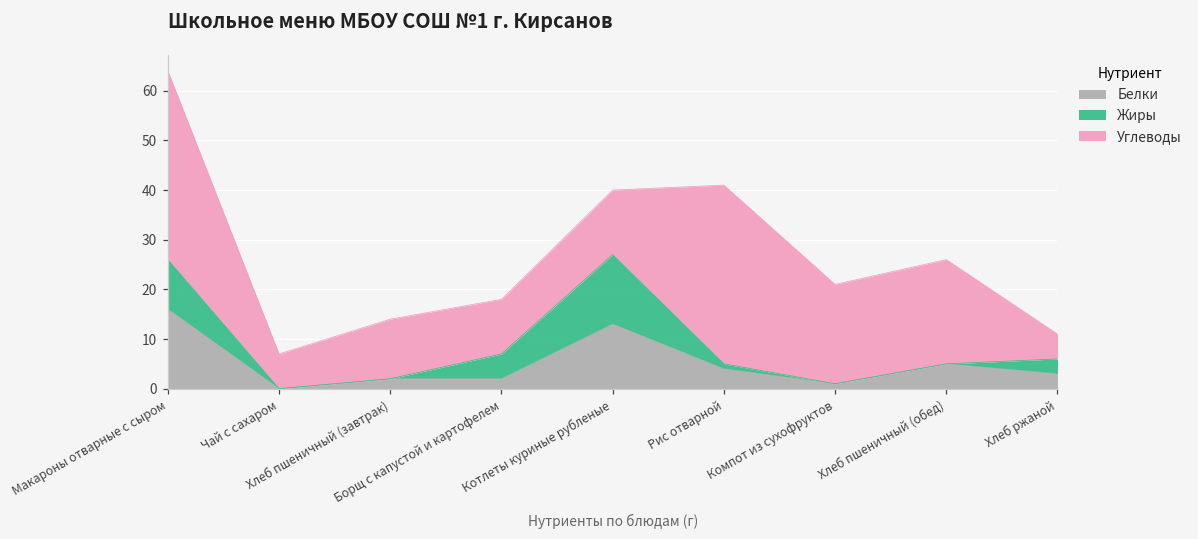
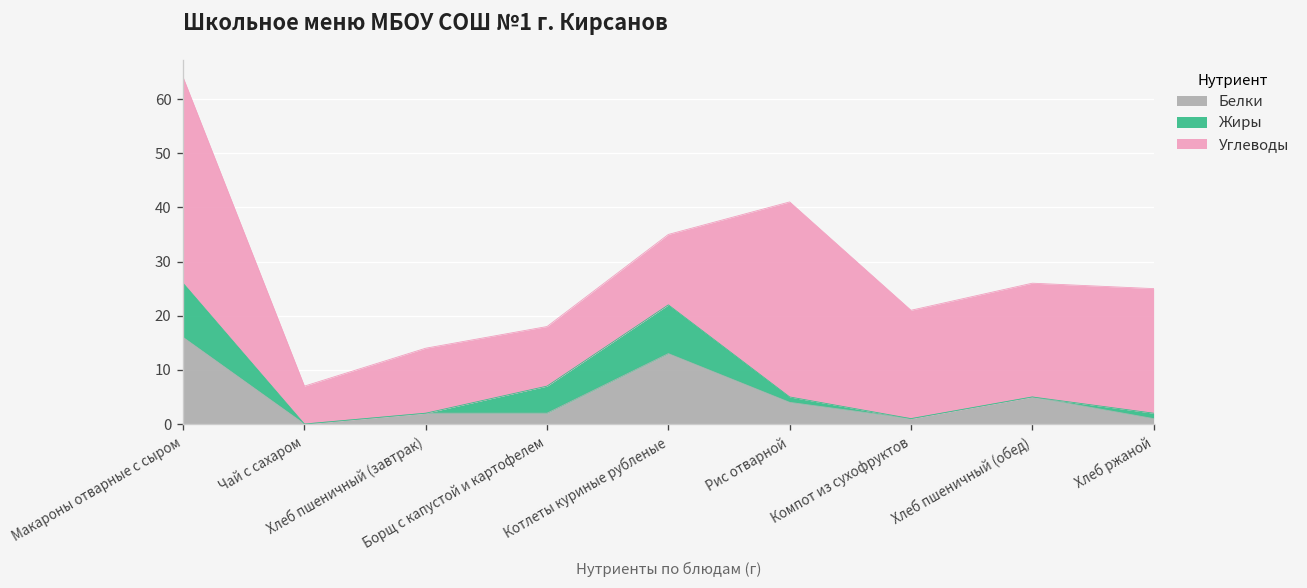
Жиры, Котлеты куриные рубленые: 14 -> 9
Белки, Хлеб ржаной: 3 -> 1
Жиры, Хлеб ржаной: 3 -> 1
Углеводы, Хлеб ржаной: 5 -> 23
